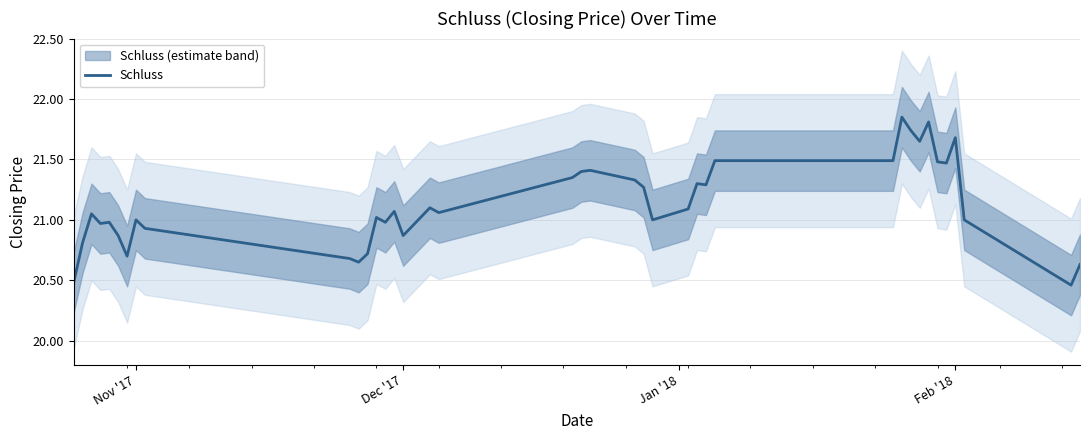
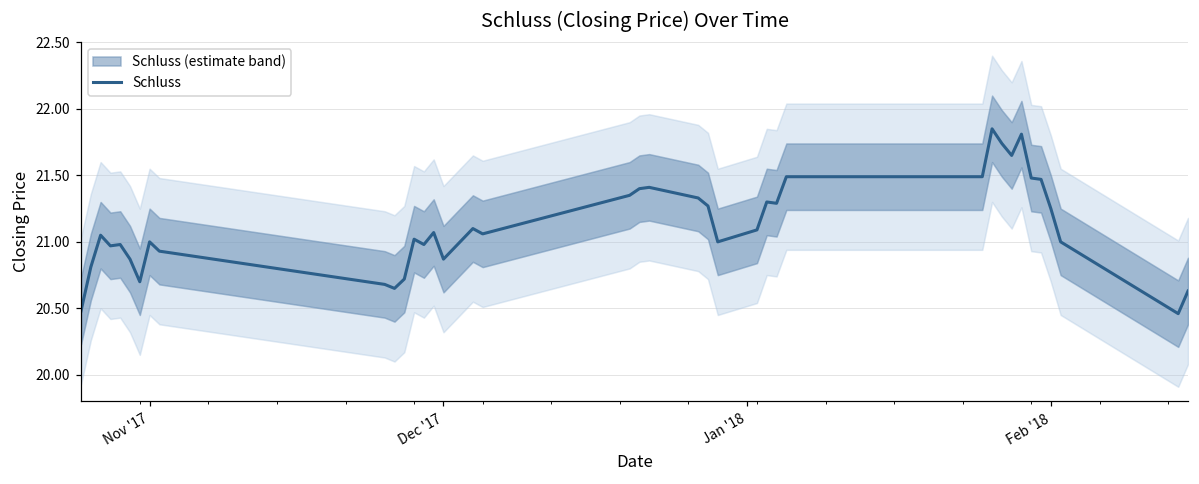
Schluss, Feb '18: 21.68 -> 21.25
